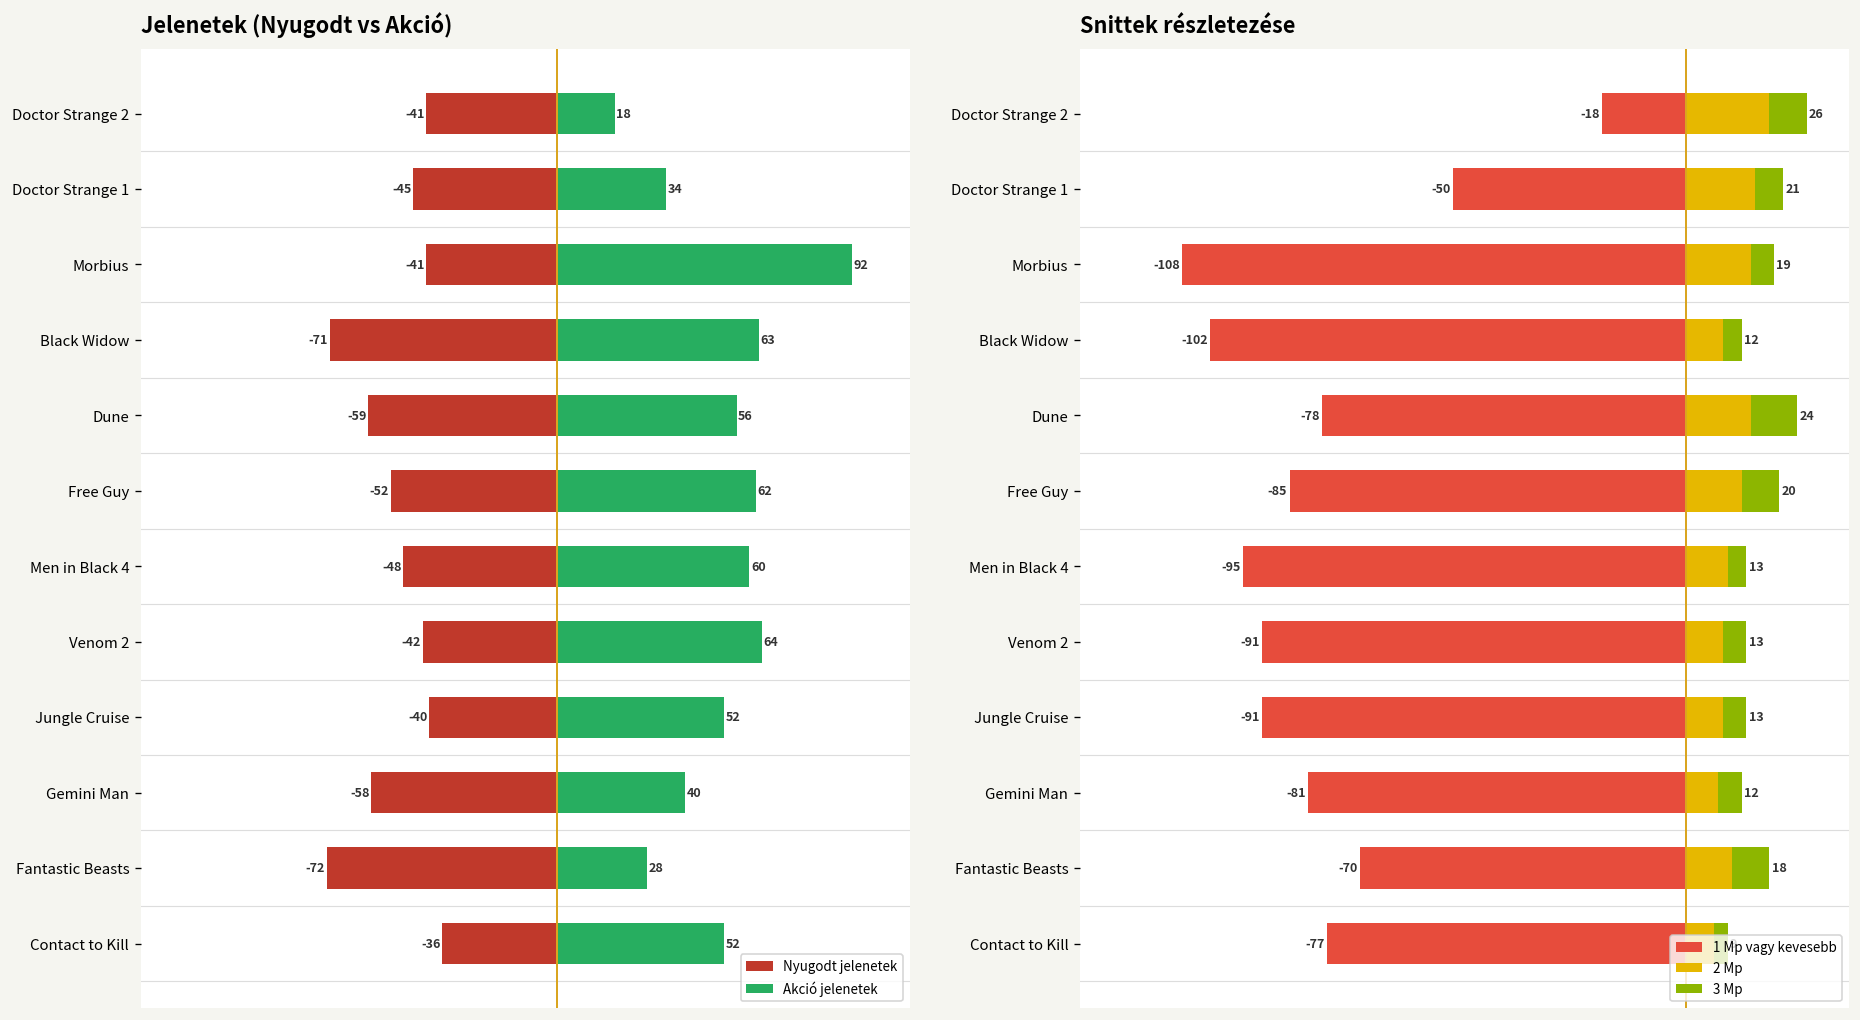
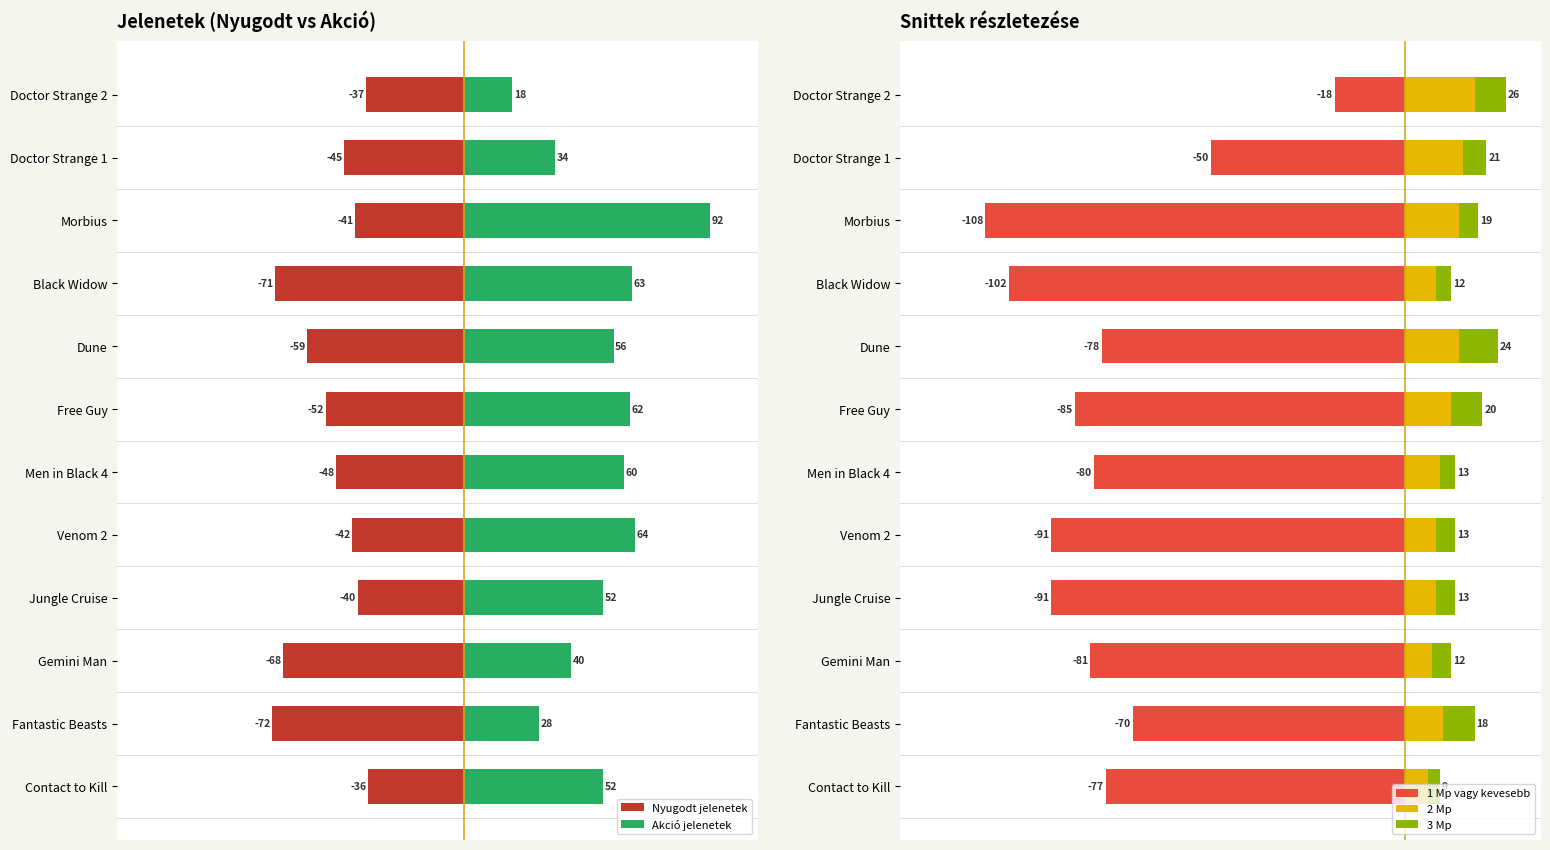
Jelenetek (Nyugodt vs Akció), Nyugodt jelenetek, Doctor Strange 2: -41 -> -37
Jelenetek (Nyugodt vs Akció), Nyugodt jelenetek, Gemini Man: -58 -> -68
Snittek részletezése, 1 Mp vagy kevesebb, Men in Black 4: -95 -> -80
